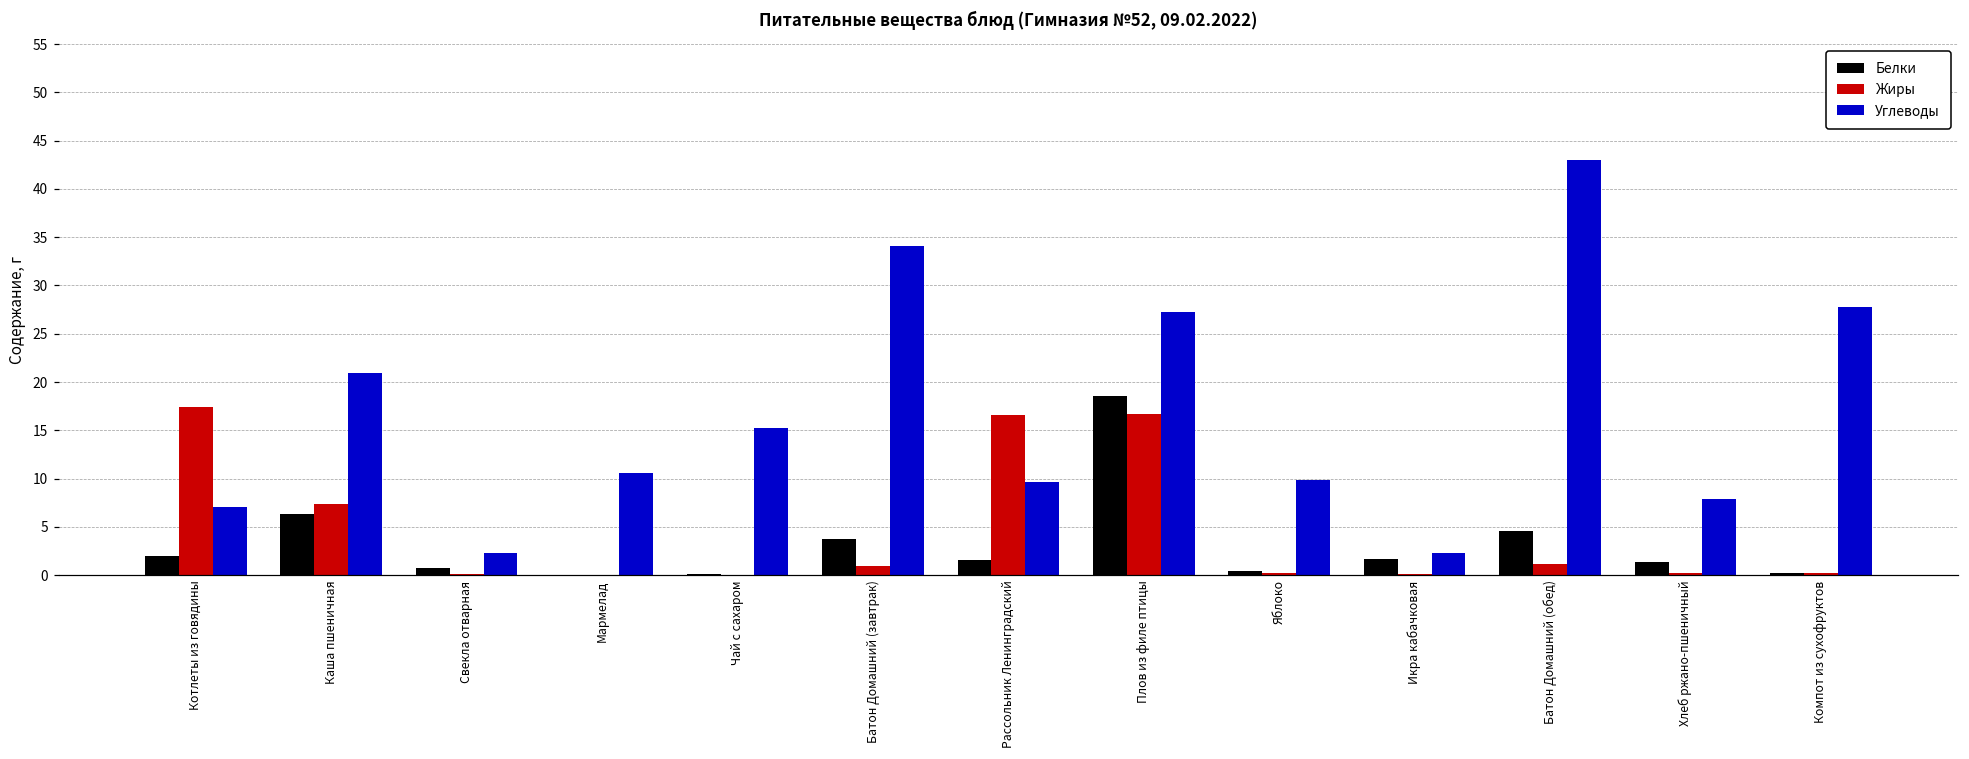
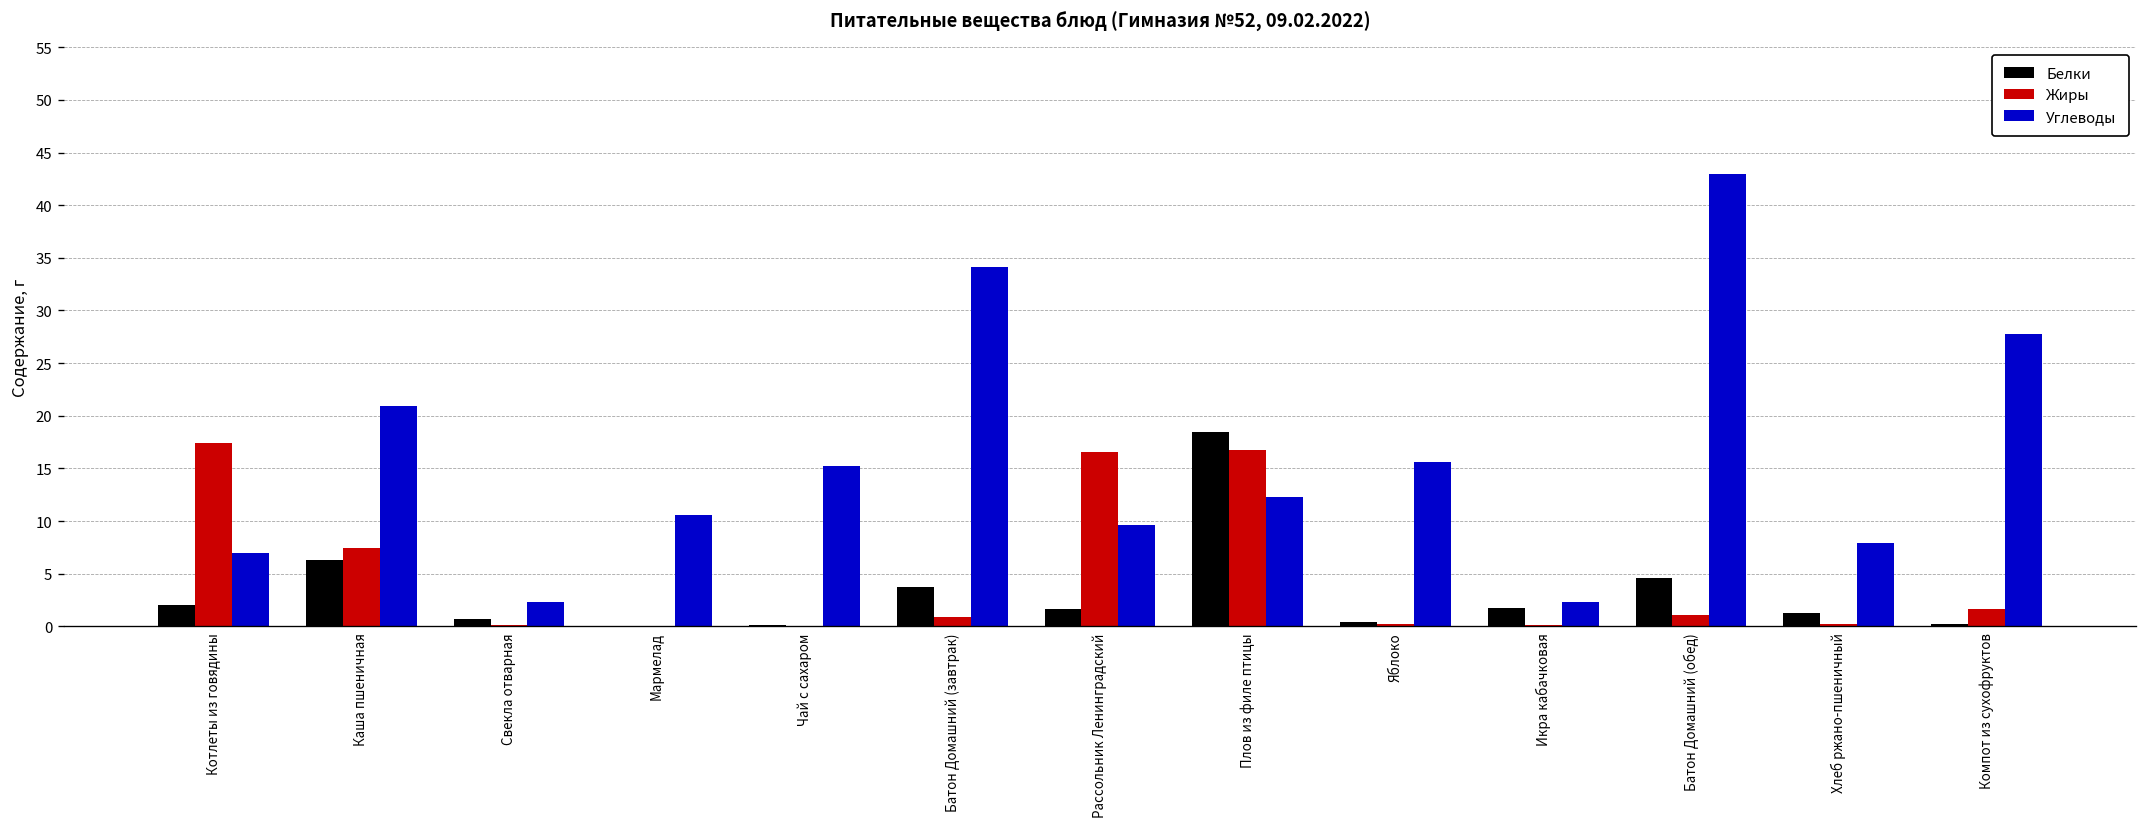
Углеводы, Плов из филе птицы: 27 -> 12
Углеводы, Яблоко: 10 -> 16
Жиры, Компот из сухофруктов: 0 -> 2
